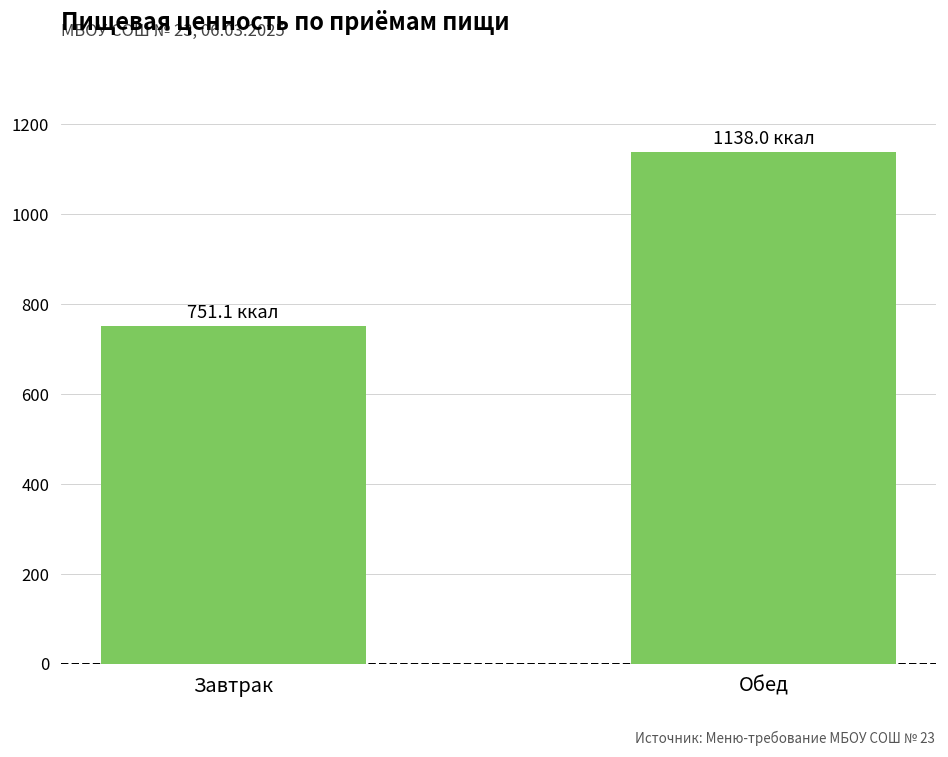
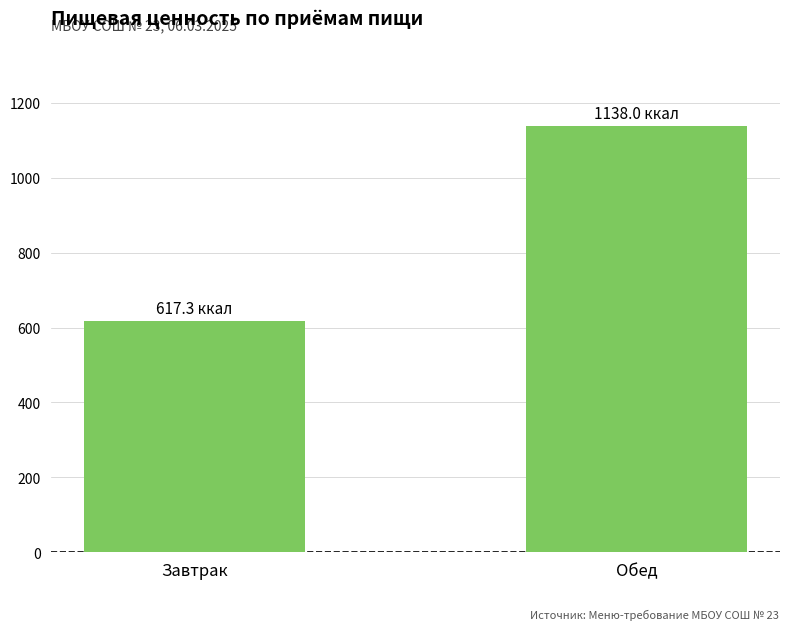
Завтрак: 751.1 -> 617.3
